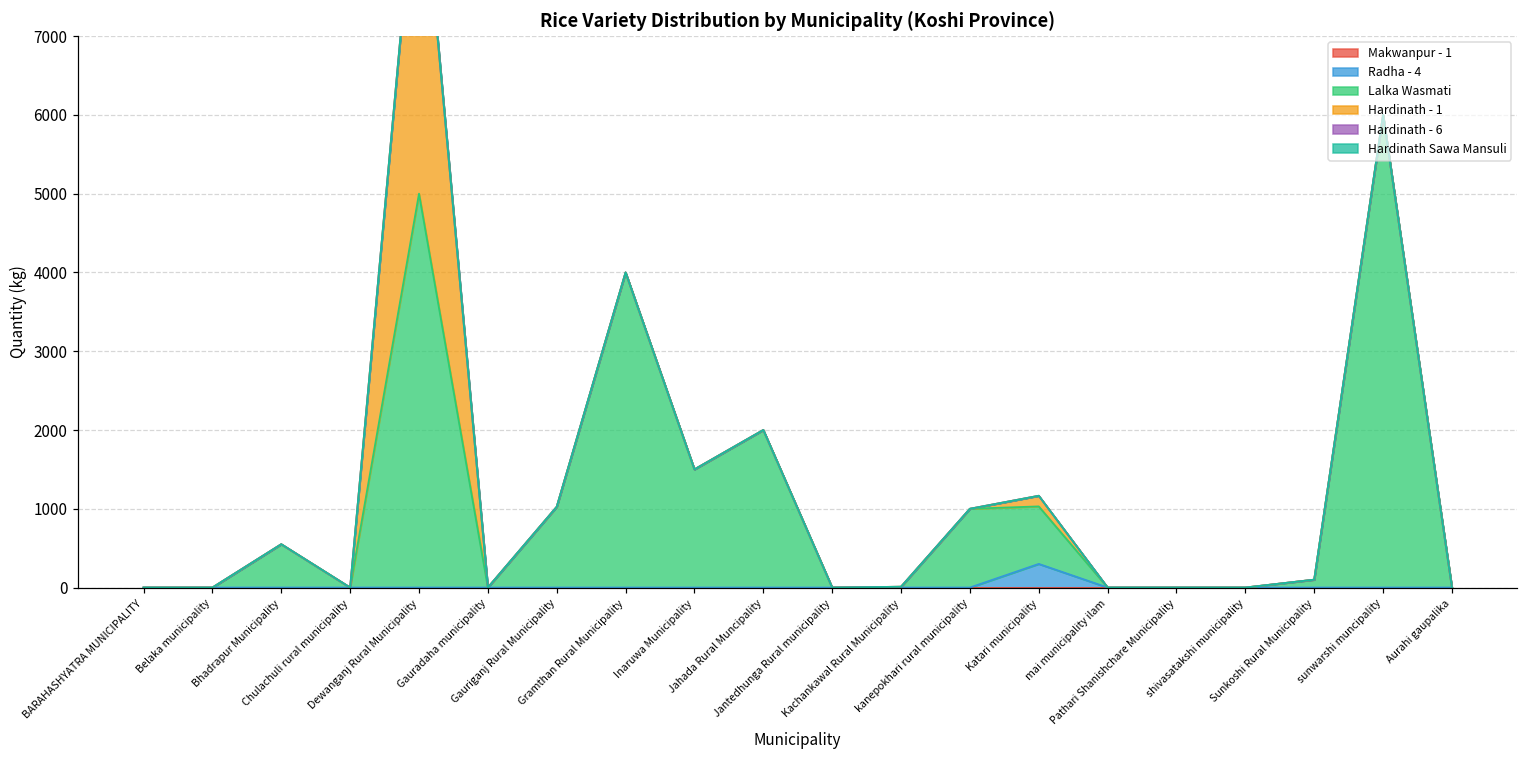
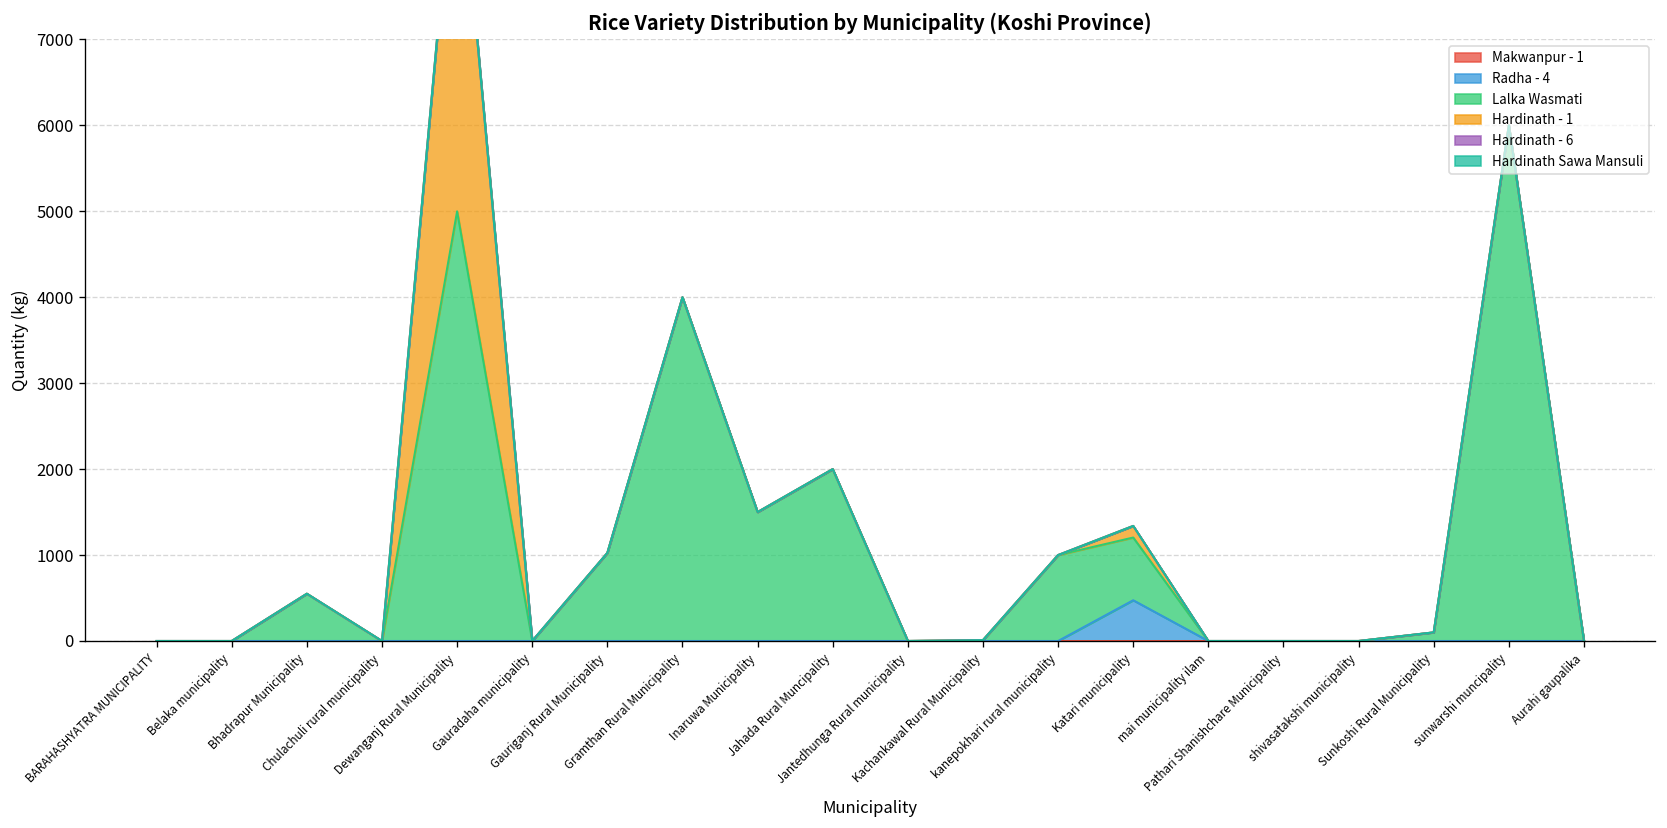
Radha - 4, Katari municipality: 300 -> 500
